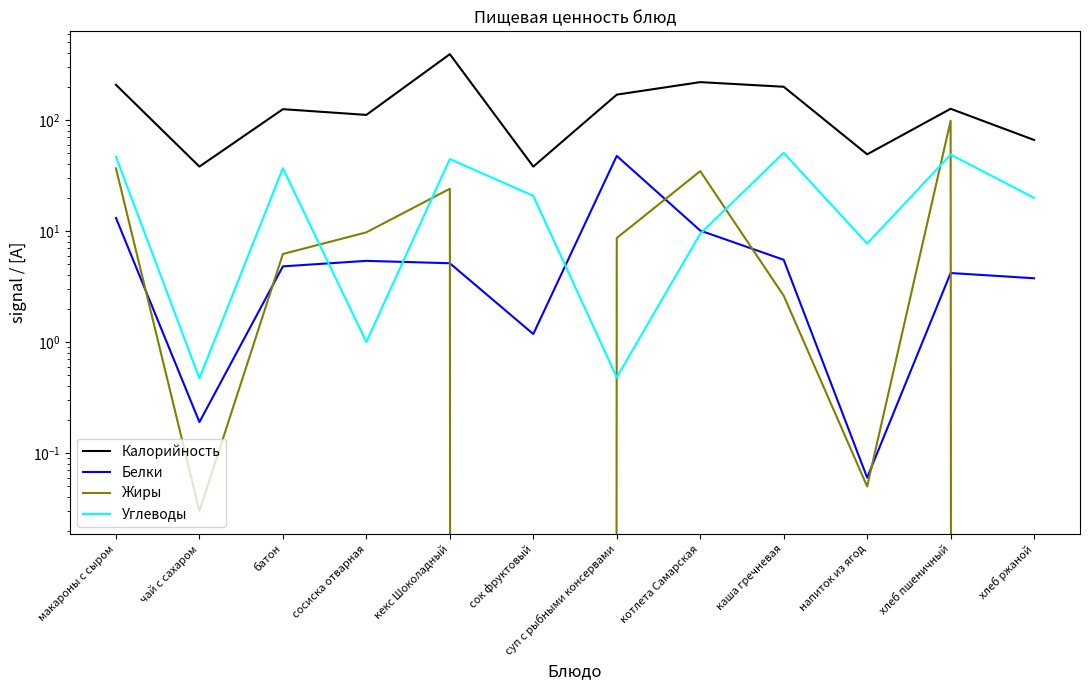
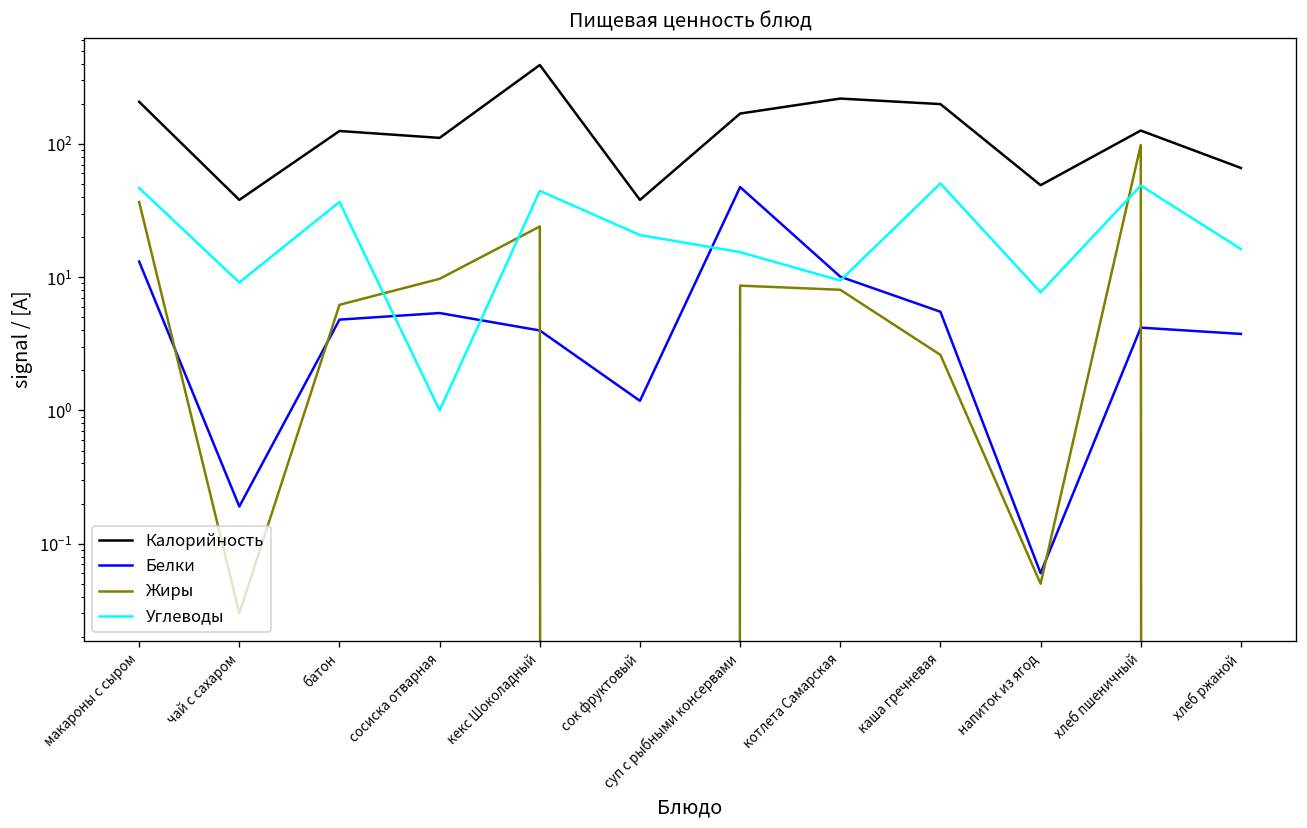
Углеводы, чай с сахаром: 0.47 -> 9
Белки, кекс Шоколадный: 5 -> 4.0
Углеводы, суп с рыбными консервами: 0.48 -> 15
Жиры, котлета Самарская: 35 -> 8
Углеводы, хлеб ржаной: 20 -> 16
